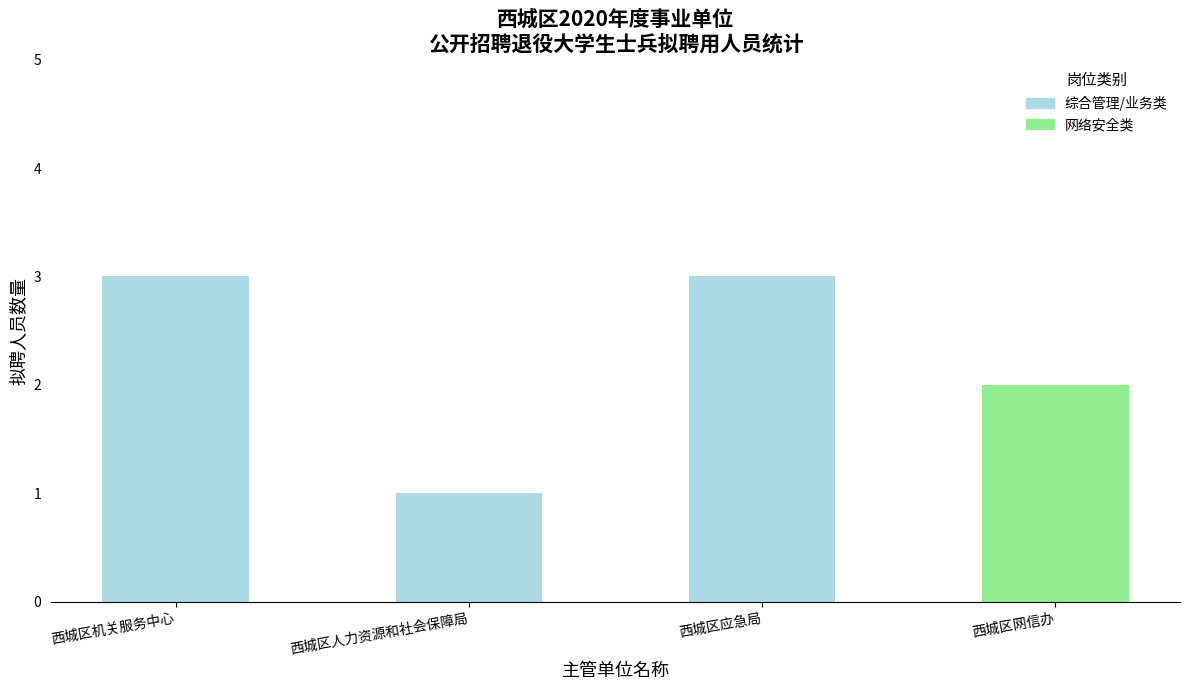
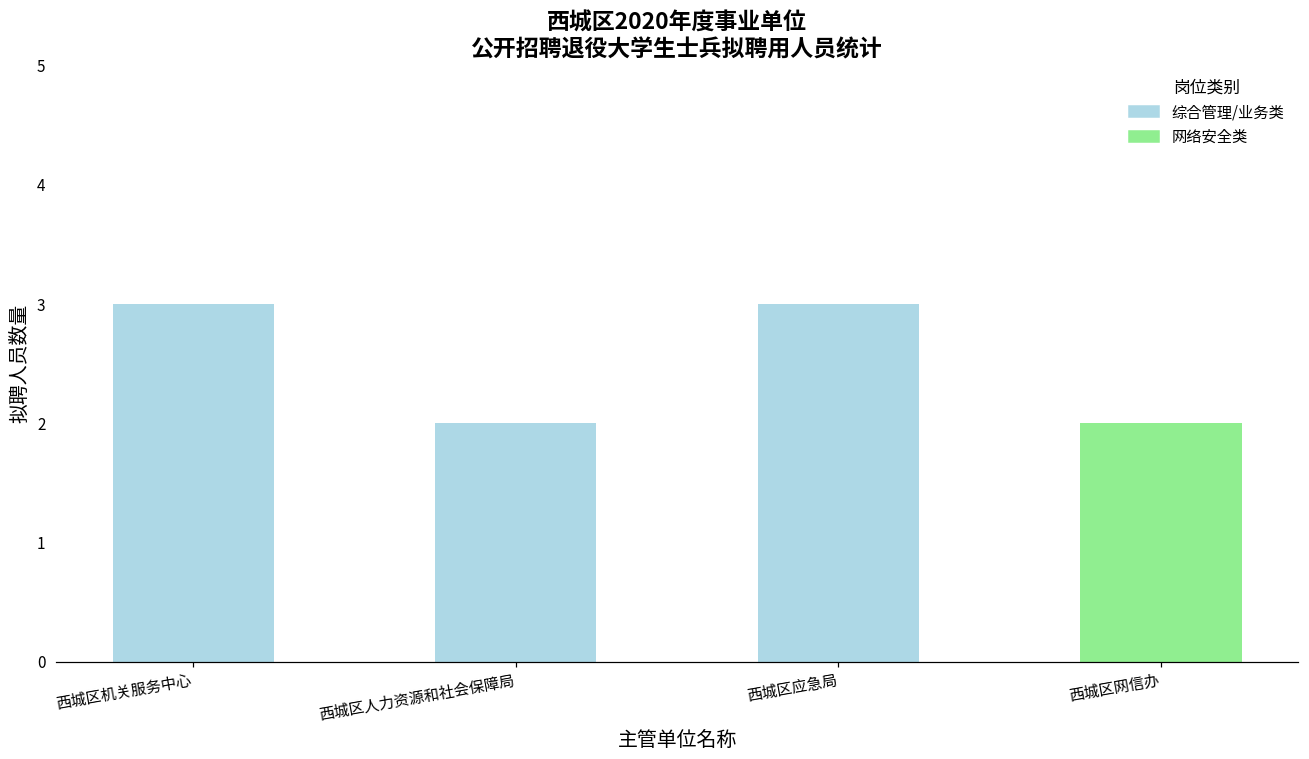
西城区人力资源和社会保障局: 1 -> 2
